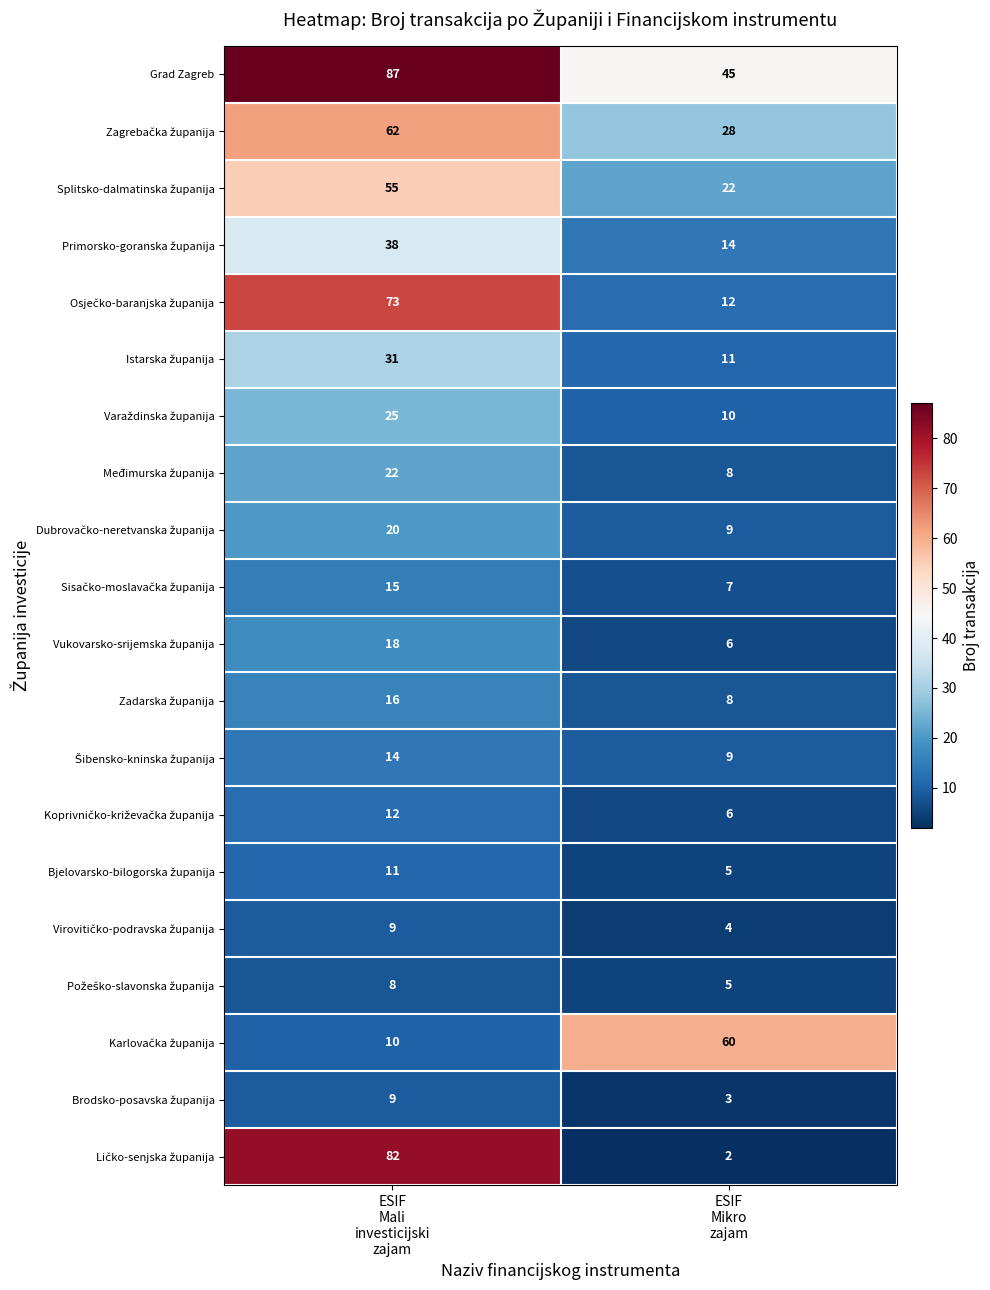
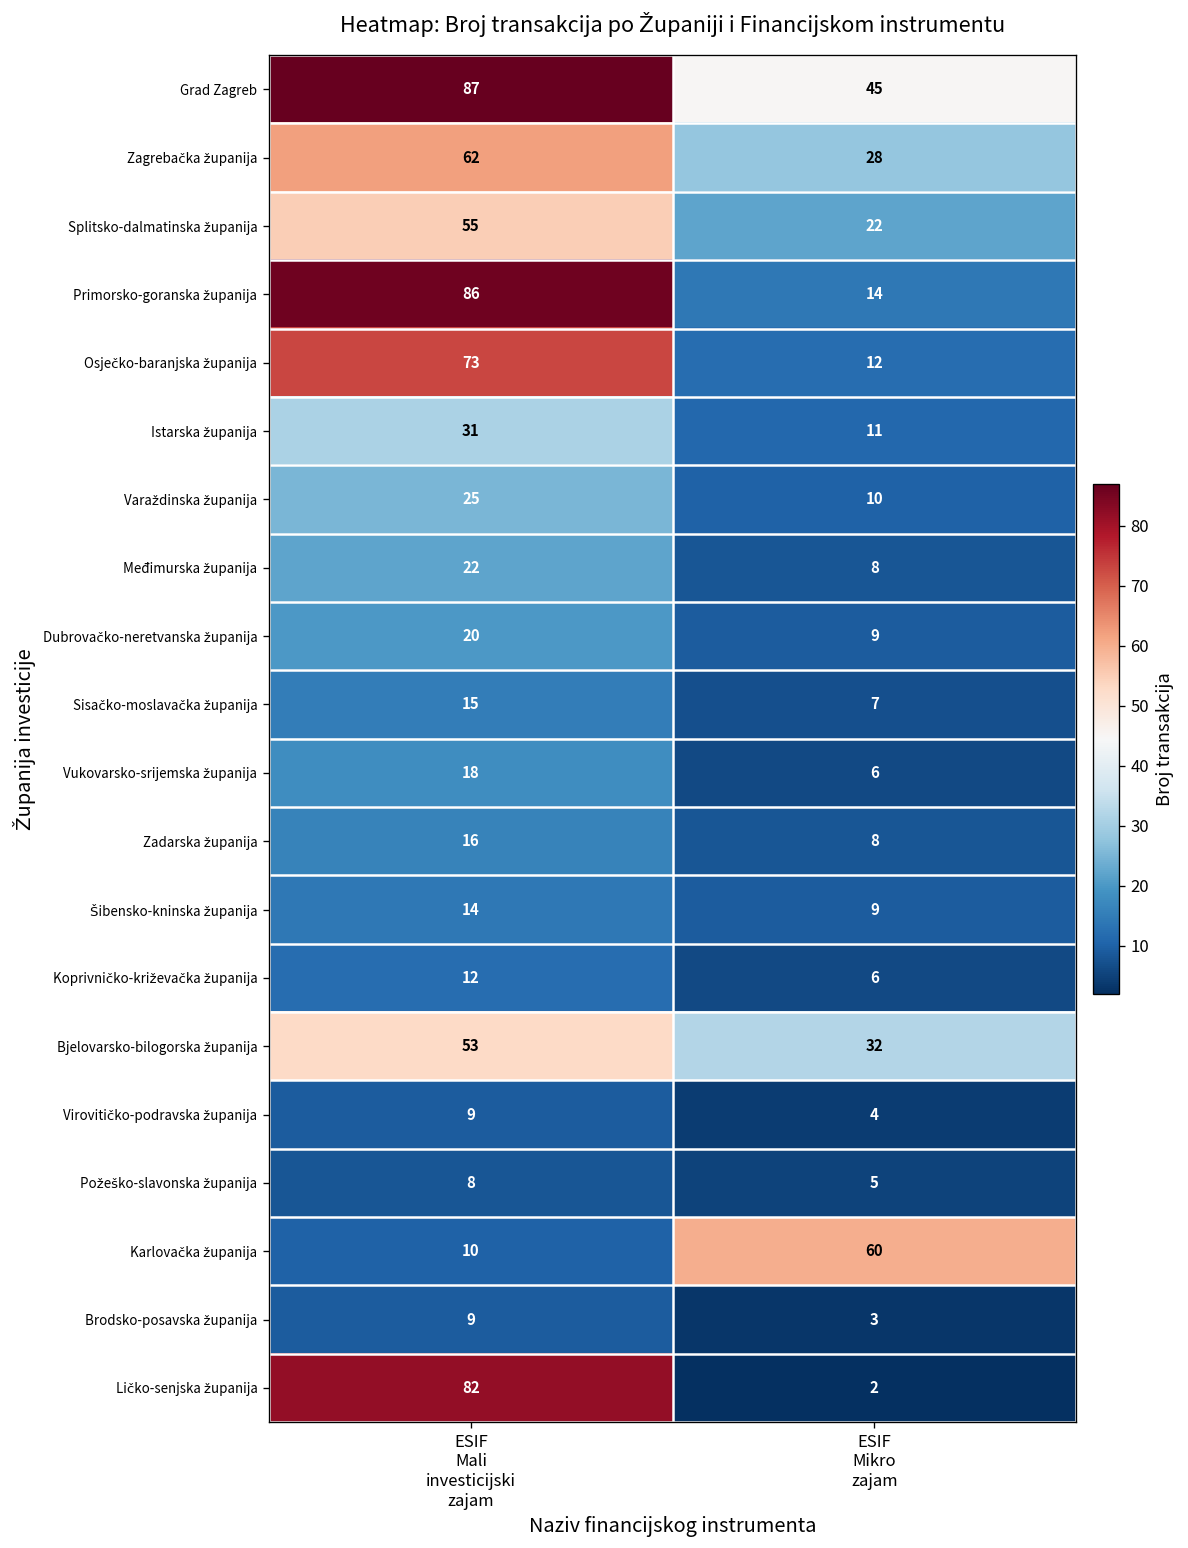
Primorsko-goranska županija, ESIF Mali investicijski zajam: 38 -> 86
Bjelovarsko-bilogorska županija, ESIF Mali investicijski zajam: 11 -> 53
Bjelovarsko-bilogorska županija, ESIF Mikro zajam: 5 -> 32
